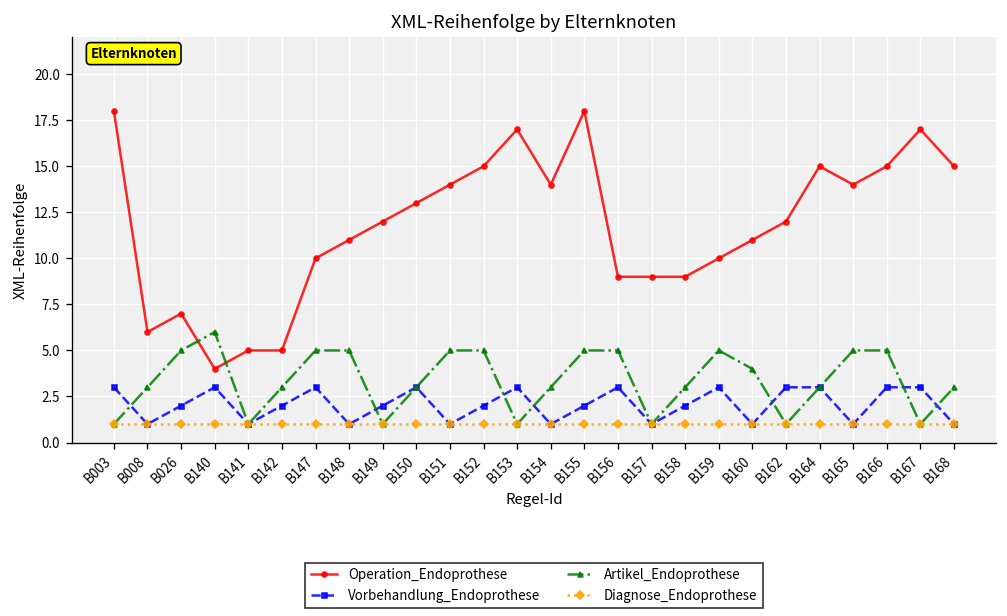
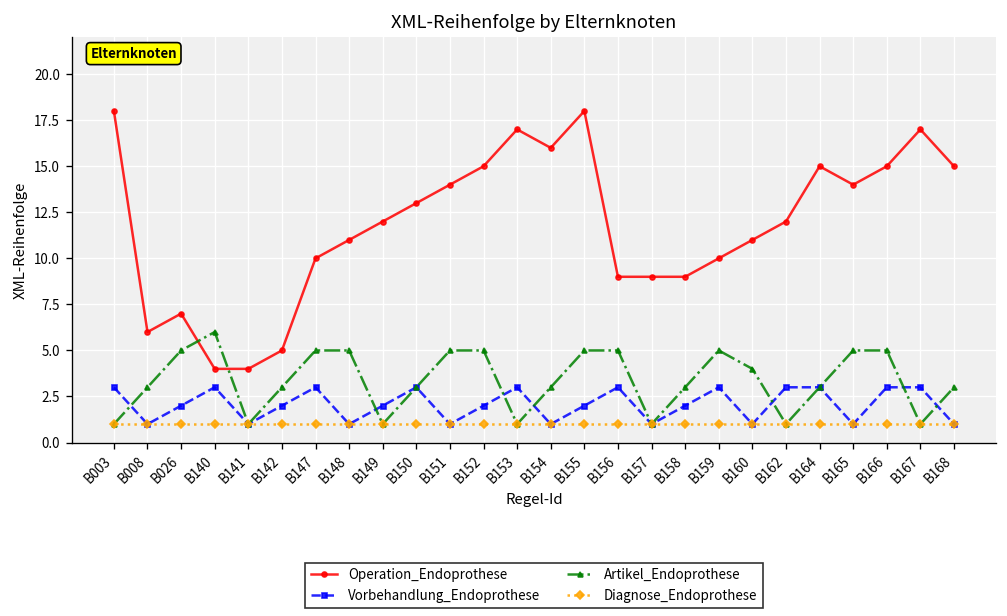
Operation_Endoprothese, B141: 5 -> 4
Operation_Endoprothese, B154: 14 -> 16
